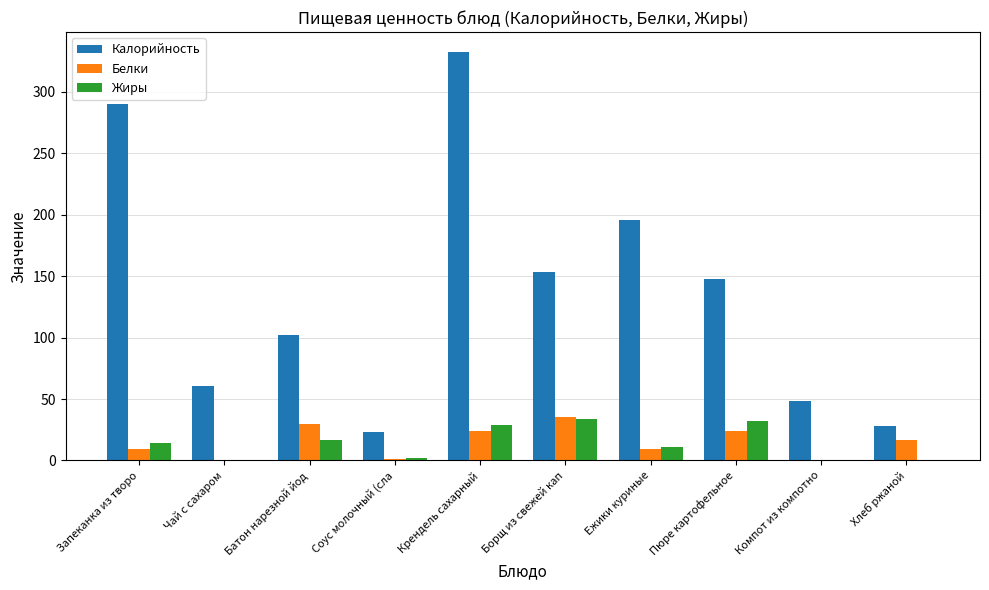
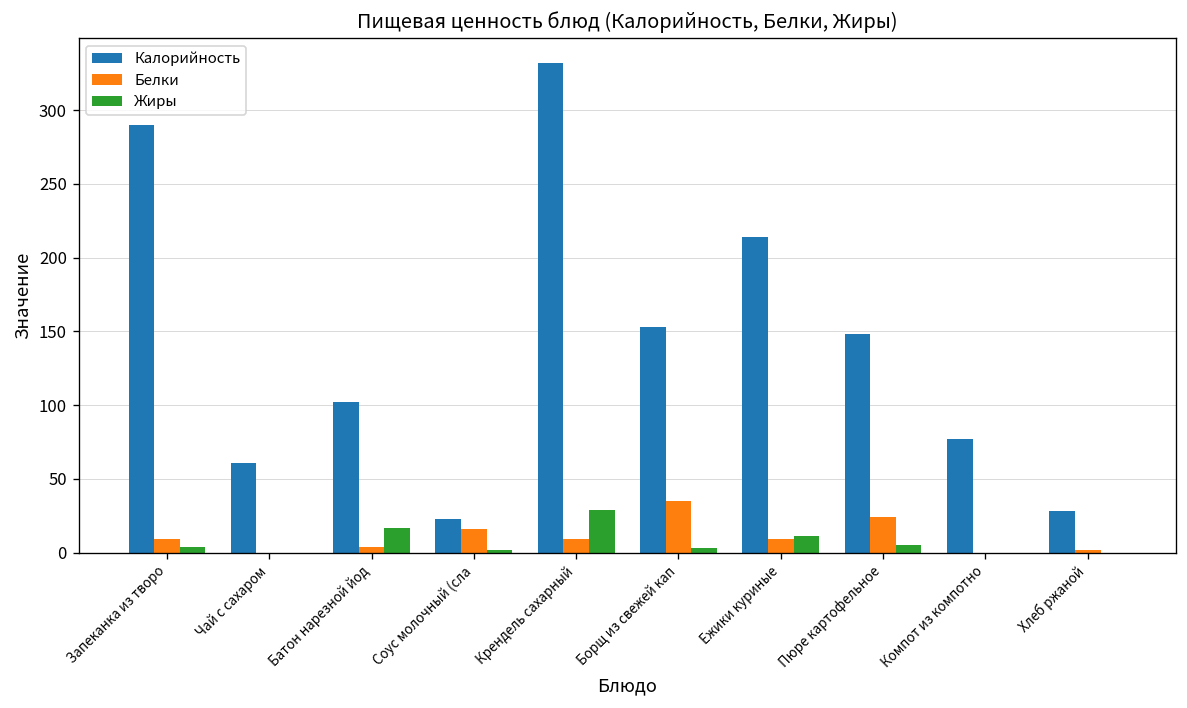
Жиры, Запеканка из творо: 14 -> 4
Белки, Батон нарезной йод: 30 -> 4
Белки, Соус молочный (сла: 1 -> 16
Белки, Крендель сахарный: 24 -> 9
Жиры, Борщ из свежей кап: 34 -> 3
Калорийность, Ежики куриные: 196 -> 214
Жиры, Пюре картофельное: 32 -> 5
Калорийность, Компот из компотно: 48 -> 77
Белки, Хлеб ржаной: 17 -> 2
